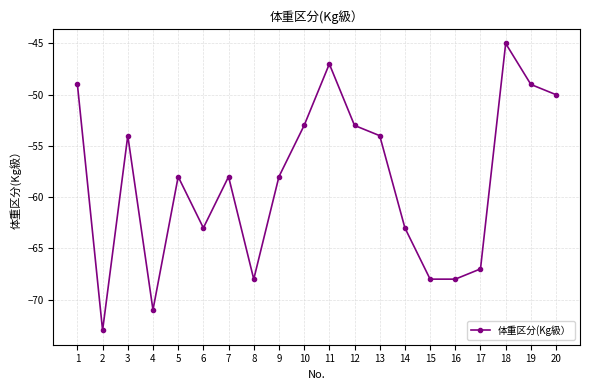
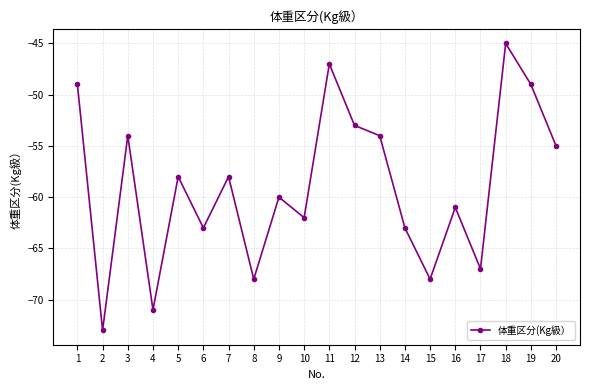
9: -58 -> -60
10: -53 -> -62
16: -68 -> -61
20: -50 -> -55
